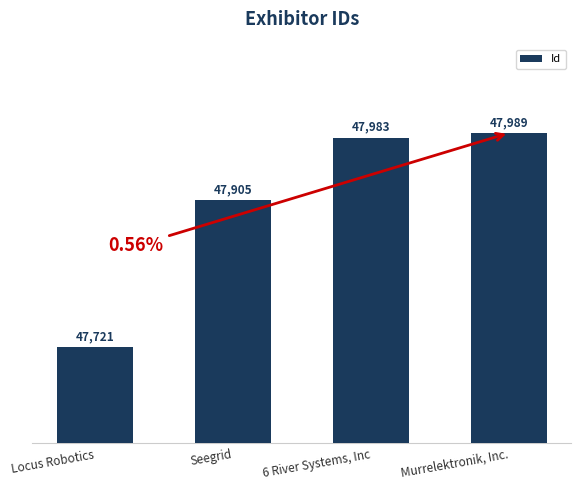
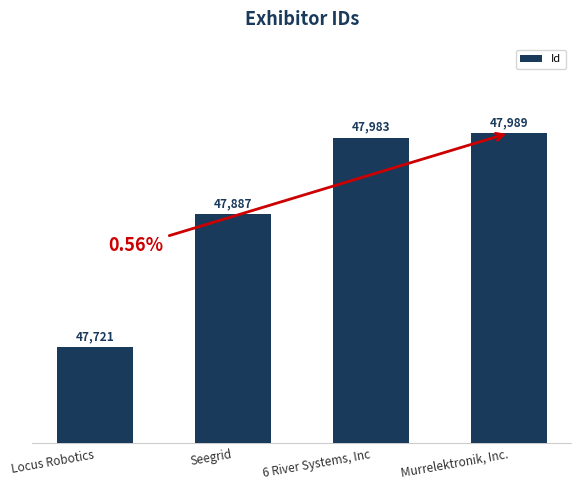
Seegrid: 47,905 -> 47,887
